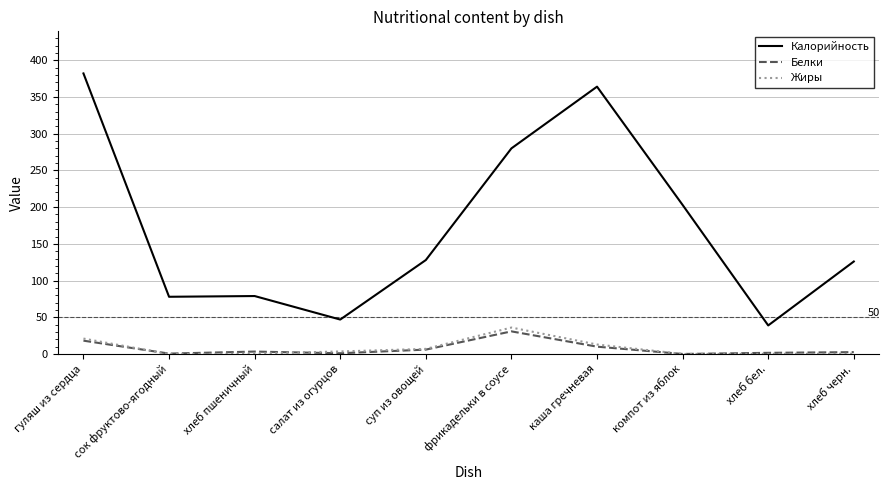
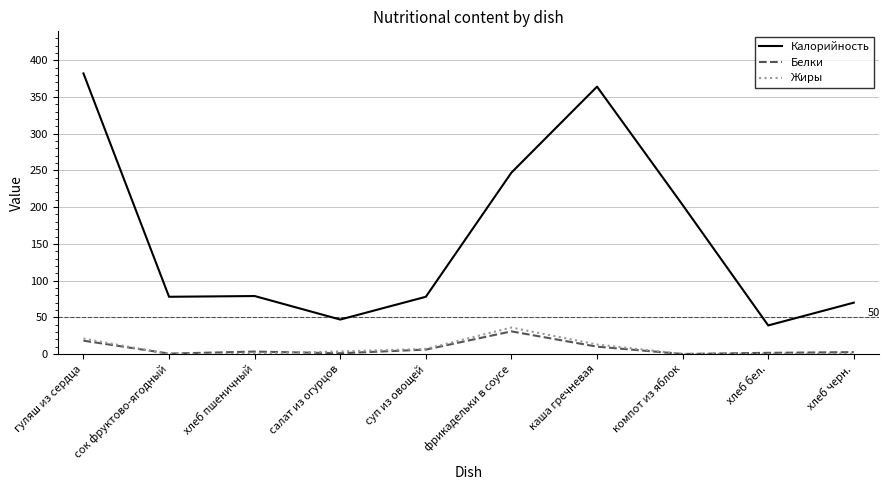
Калорийность, суп из овощей: 130 -> 80
Калорийность, фрикадельки в соусе: 280 -> 250
Калорийность, хлеб черн.: 130 -> 70
